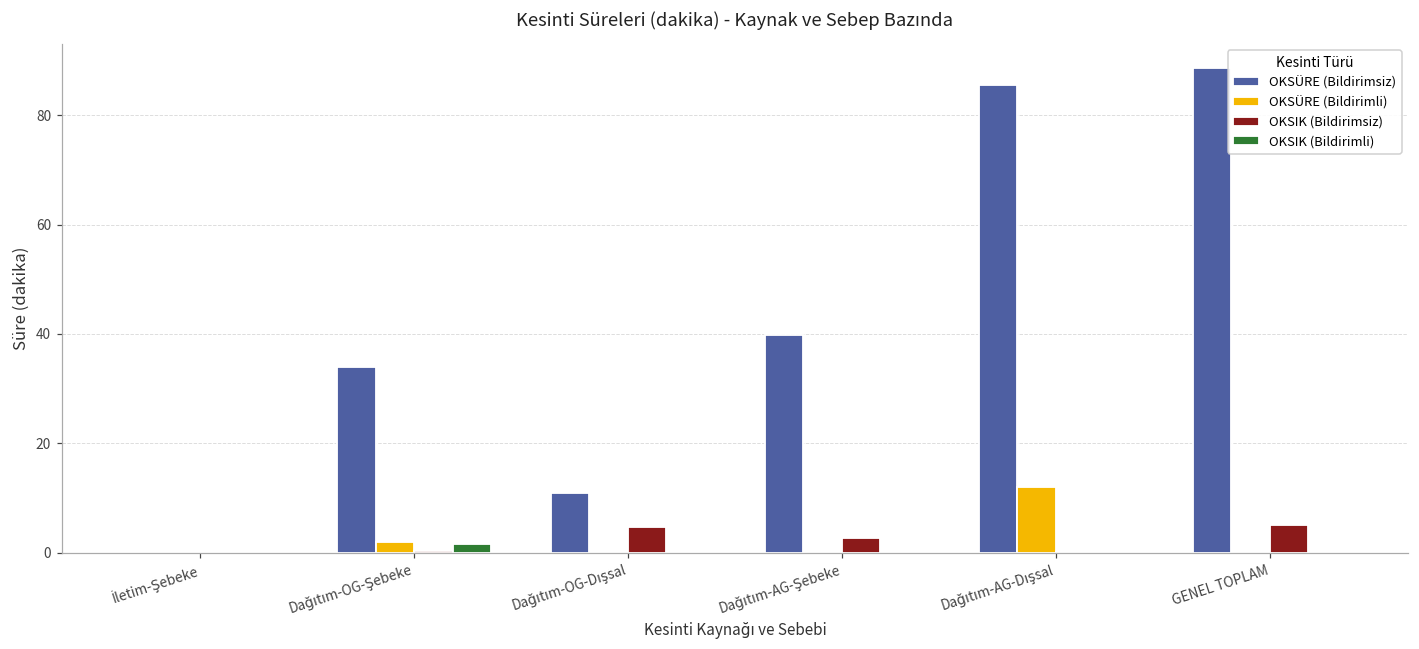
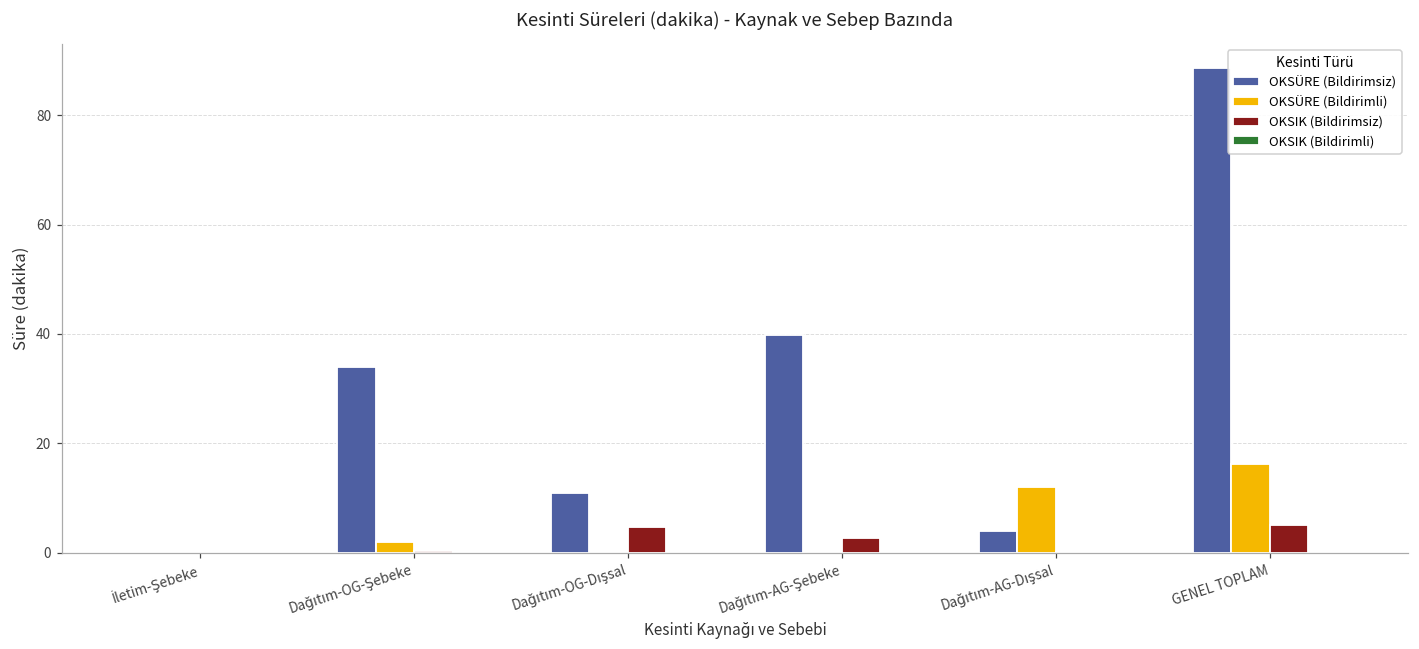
OKSIK (Bildirimli), Dağıtım-OG-Şebeke: 2 -> 0
OKSÜRE (Bildirimsiz), Dağıtım-AG-Dışsal: 86 -> 4
OKSÜRE (Bildirimli), GENEL TOPLAM: 0 -> 16
